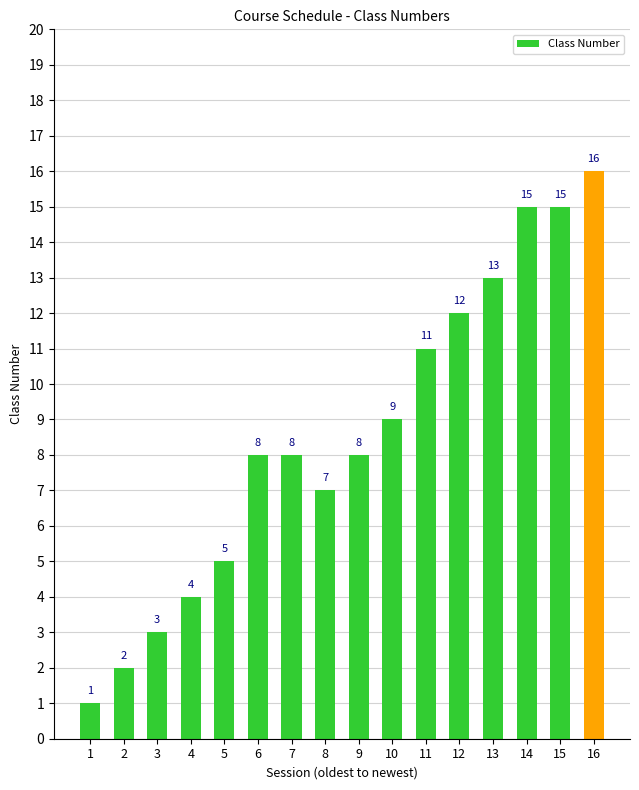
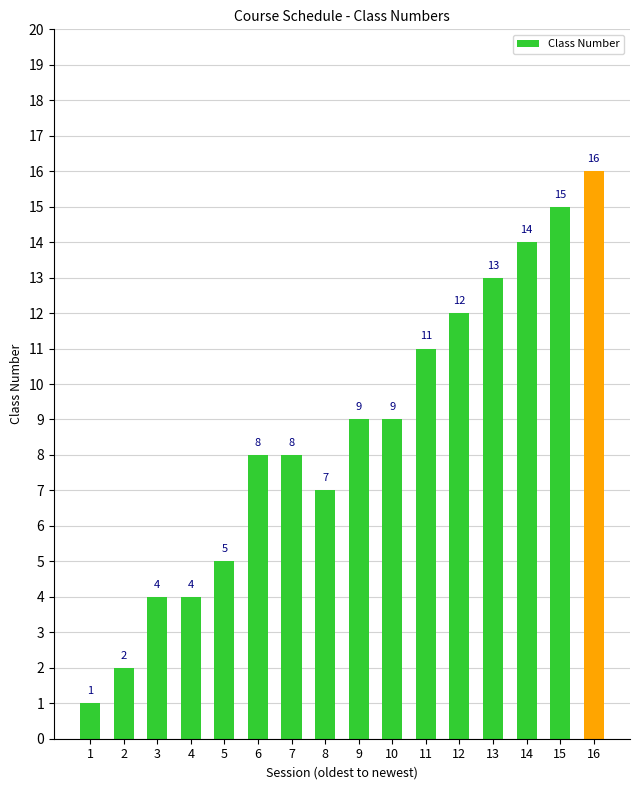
3: 3 -> 4
9: 8 -> 9
14: 15 -> 14
